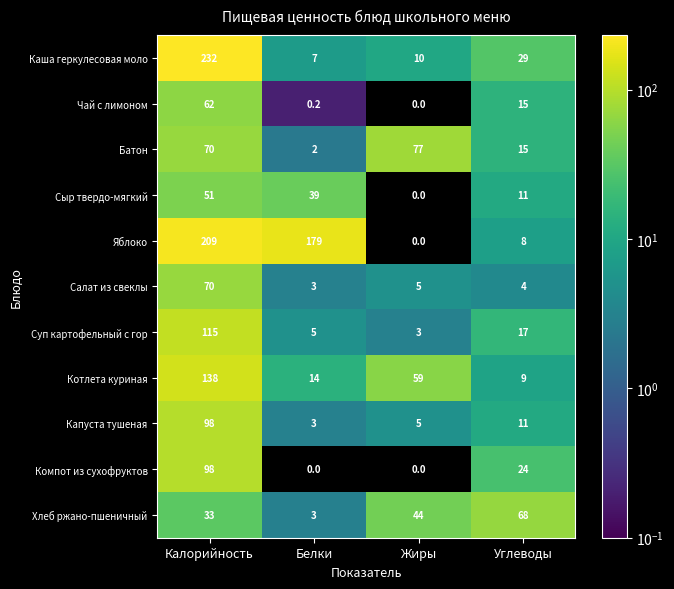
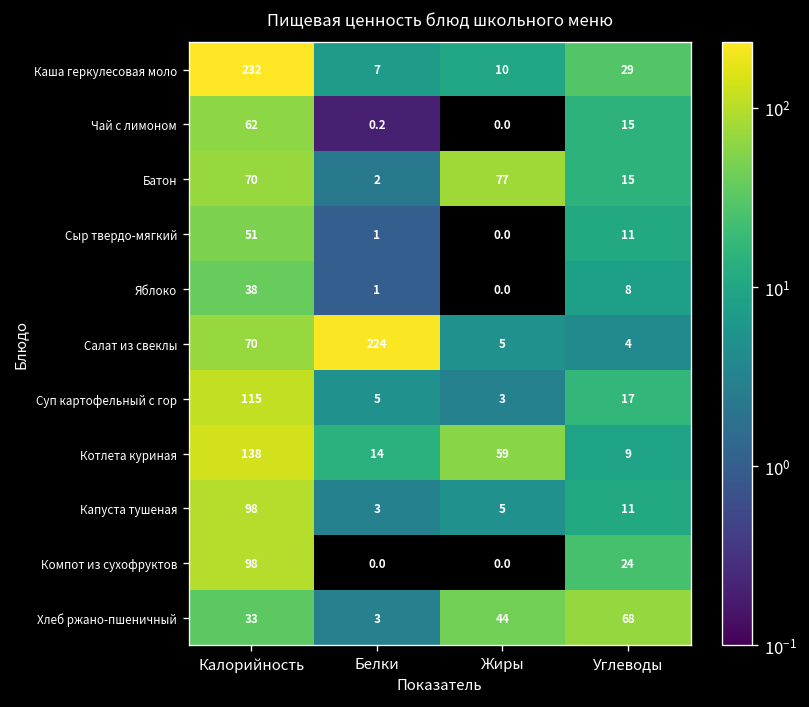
Сыр твердо-мягкий, Белки: 39 -> 1
Яблоко, Калорийность: 209 -> 38
Яблоко, Белки: 179 -> 1
Салат из свеклы, Белки: 3 -> 224
